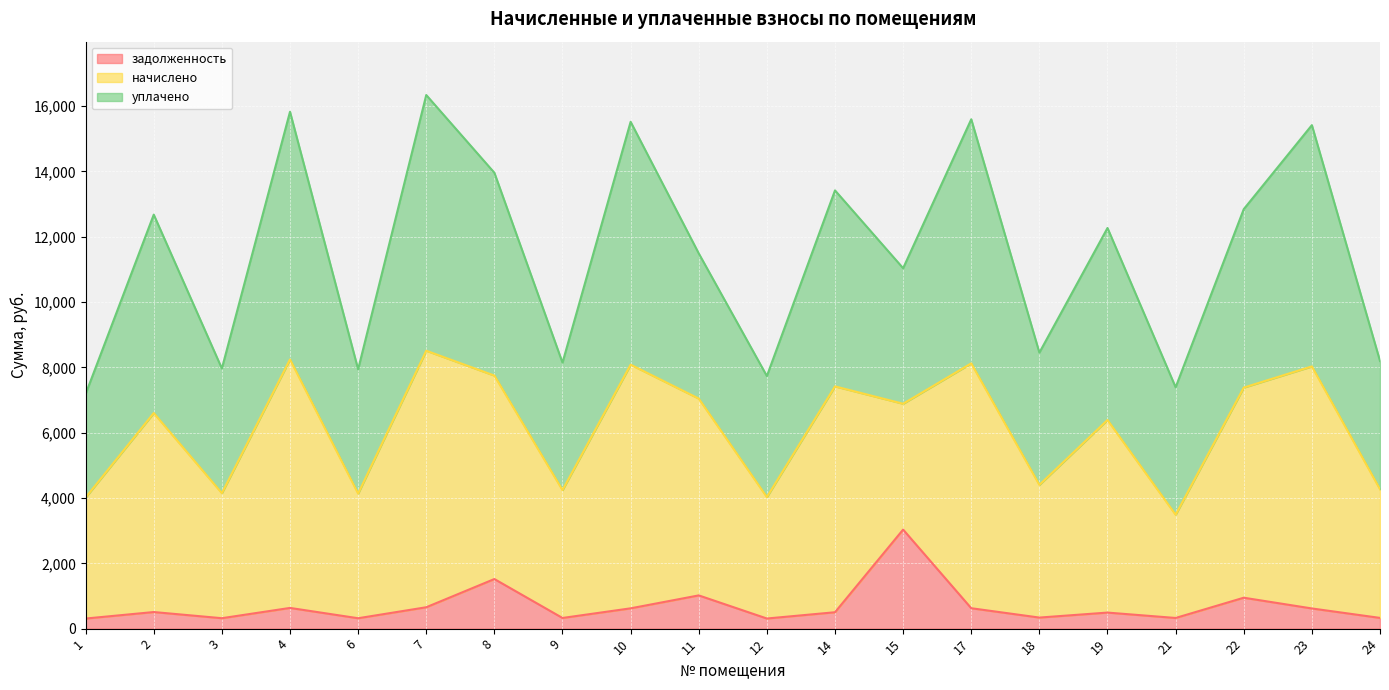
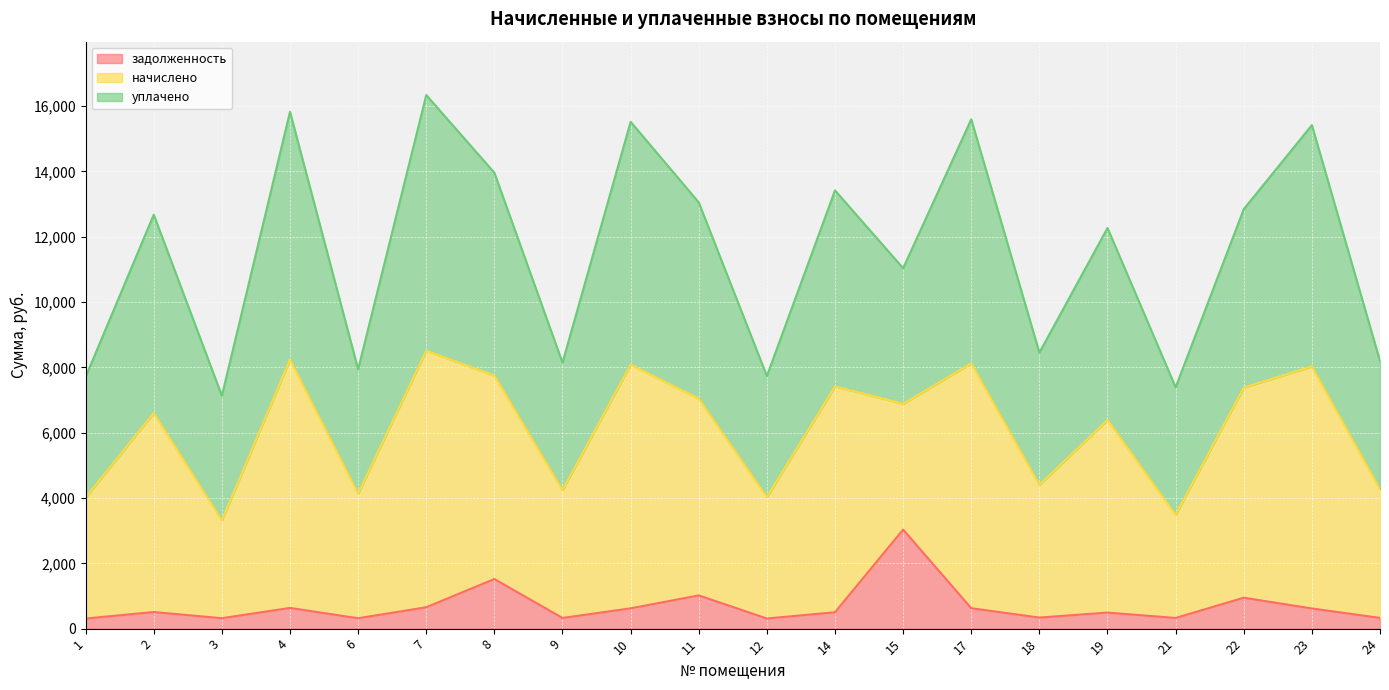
уплачено, 1: 3,200 -> 3,700
начислено, 3: 3,800 -> 3,000
уплачено, 11: 4,400 -> 6,000
